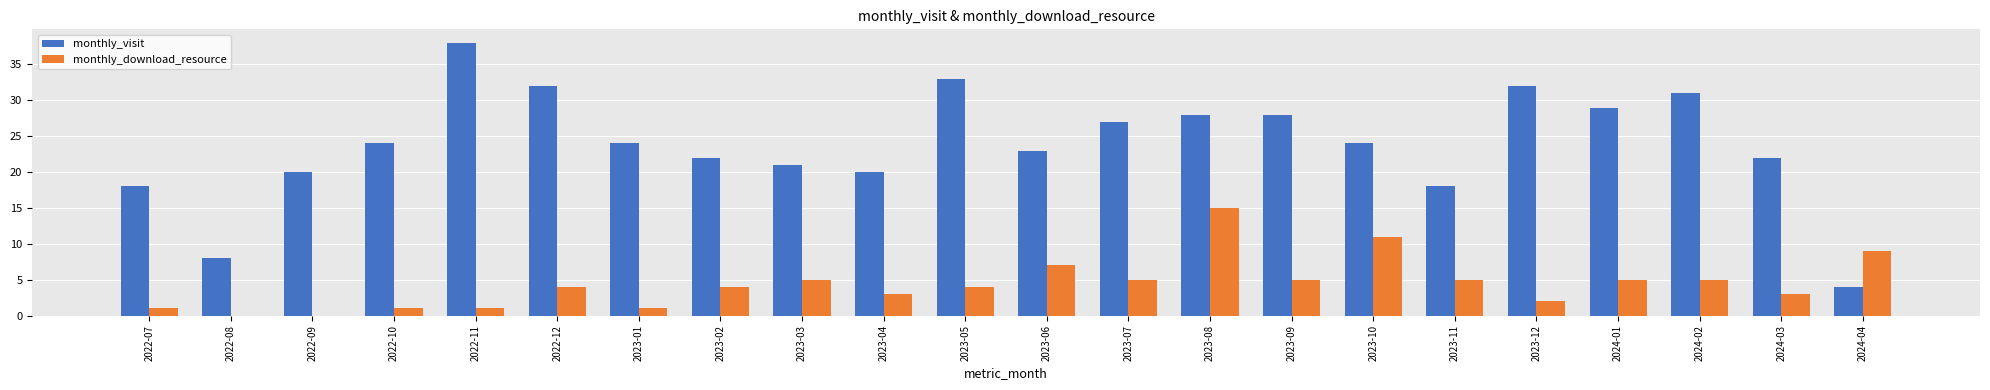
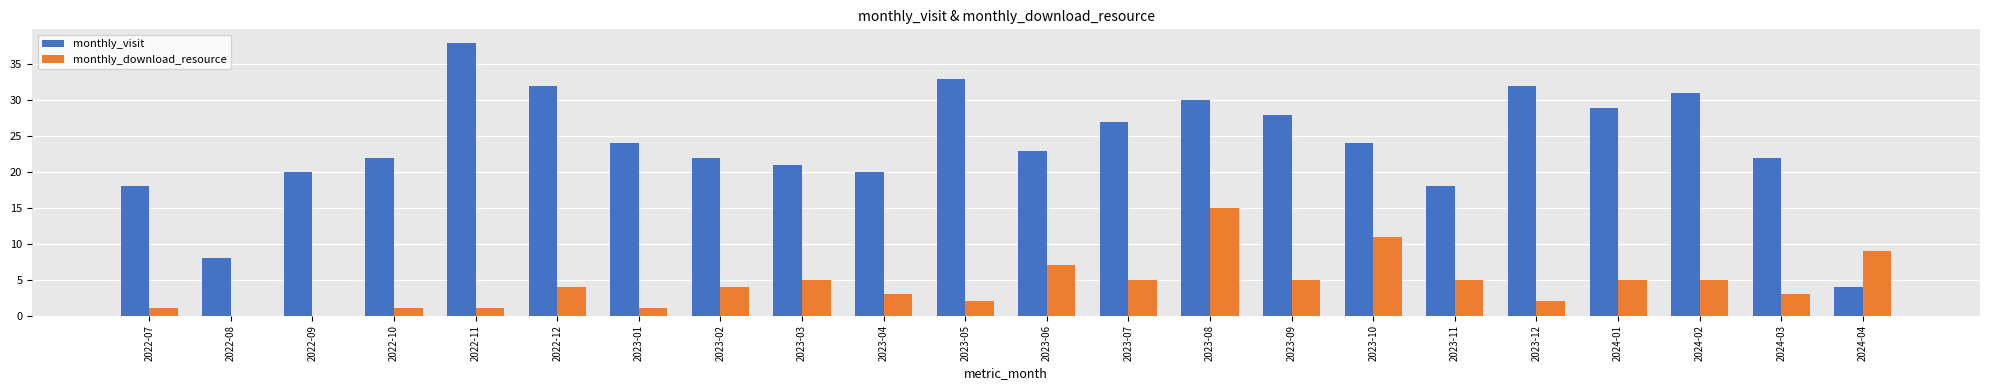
monthly_visit, 2022-10: 24 -> 22
monthly_download_resource, 2023-05: 4 -> 2
monthly_visit, 2023-08: 28 -> 30
